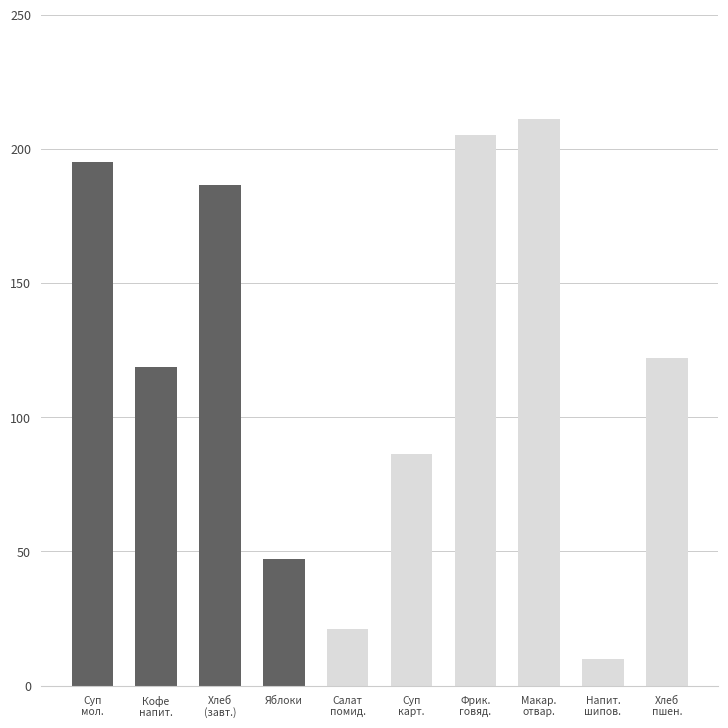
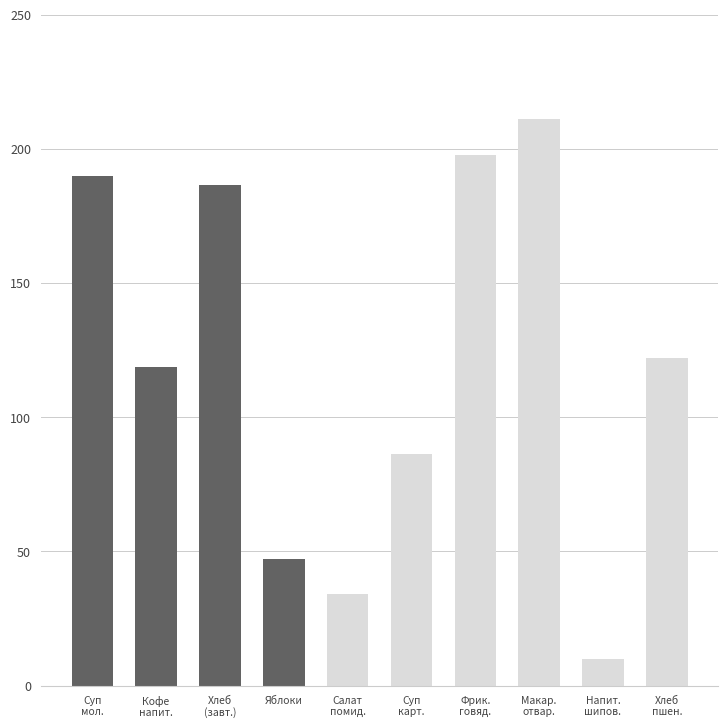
Суп мол.: 195 -> 190
Салат помид.: 21 -> 34
Фрик. говяд.: 205 -> 198
